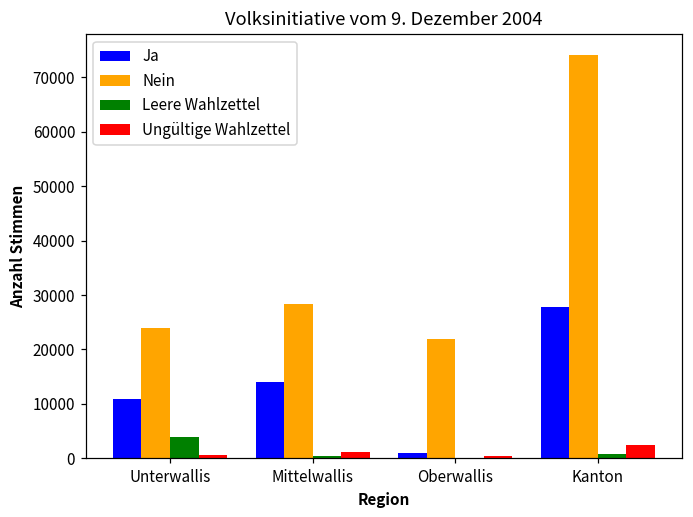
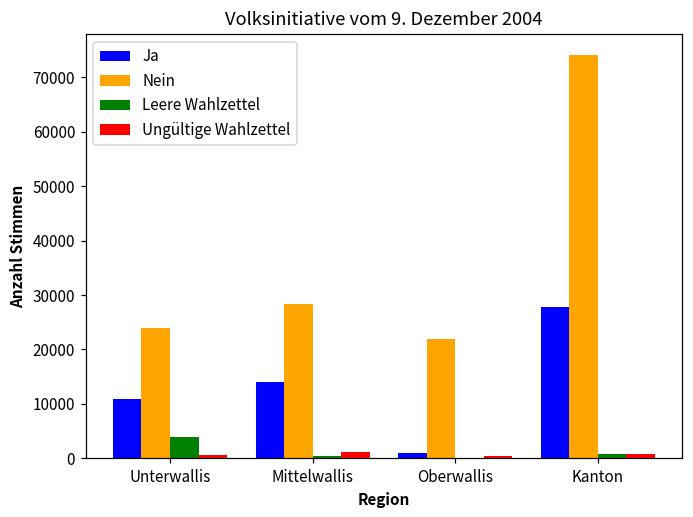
Ungültige Wahlzettel, Kanton: 2000 -> 1000
